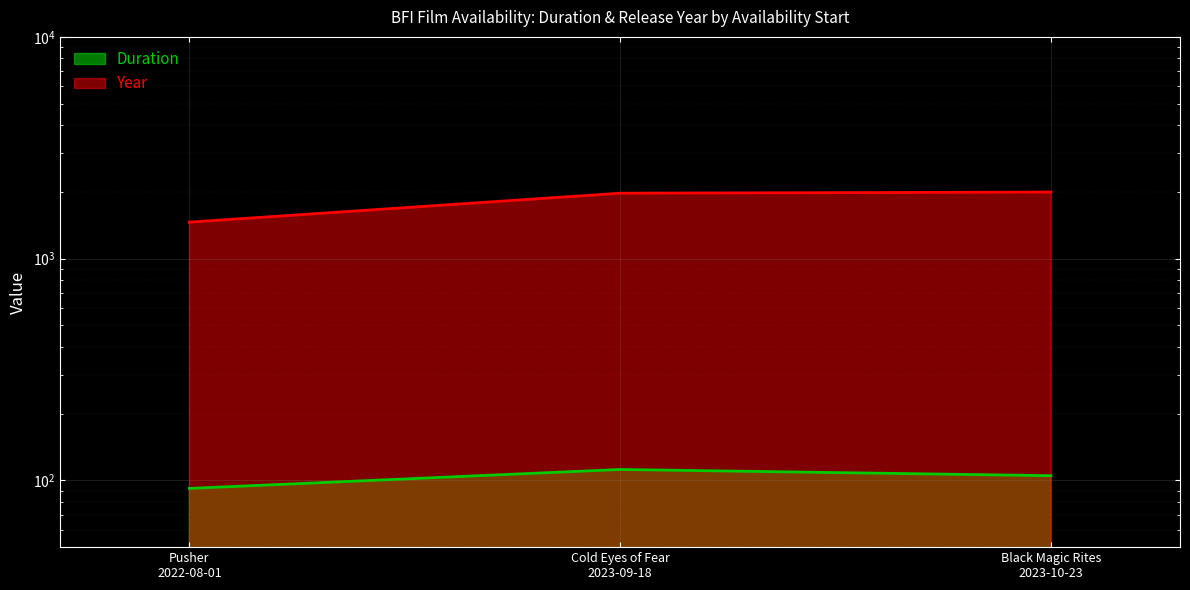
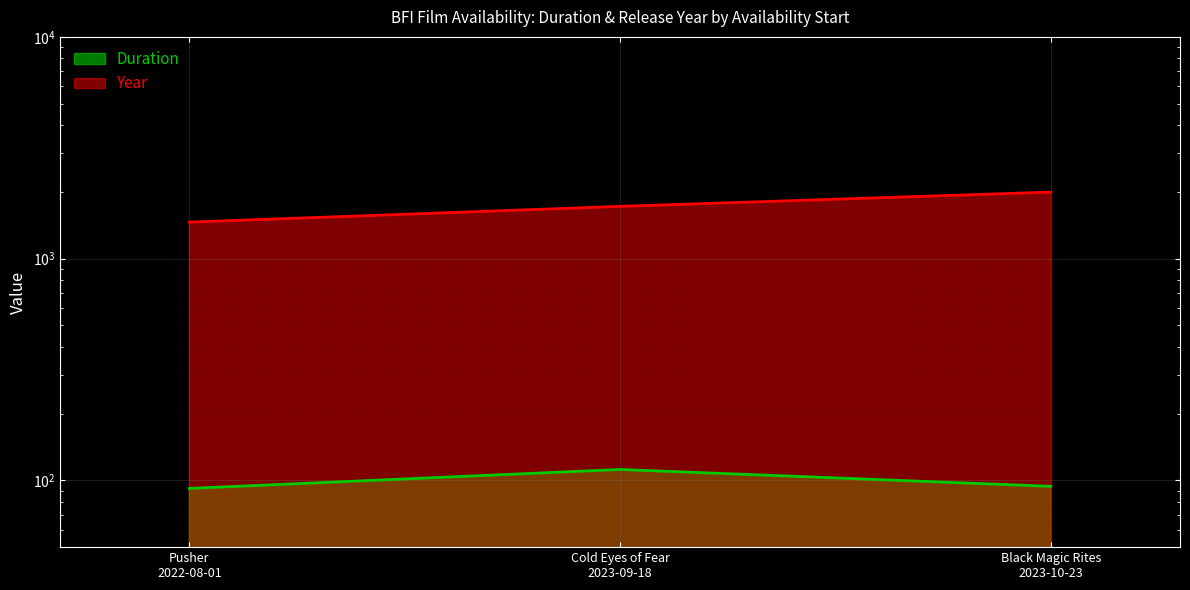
Year, Cold Eyes of Fear 2023-09-18: 2000 -> 1700
Duration, Black Magic Rites 2023-10-23: 110 -> 94
